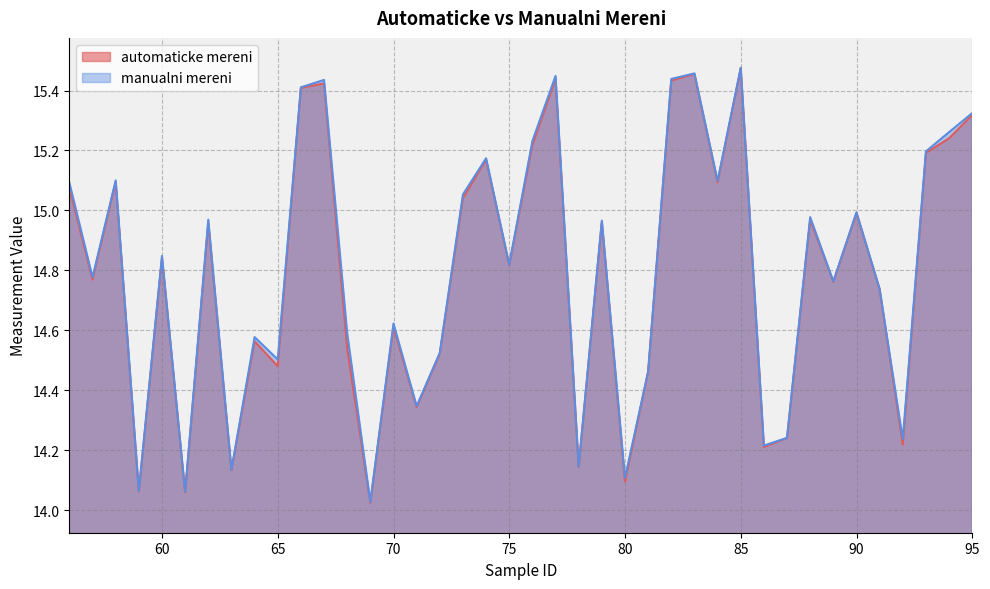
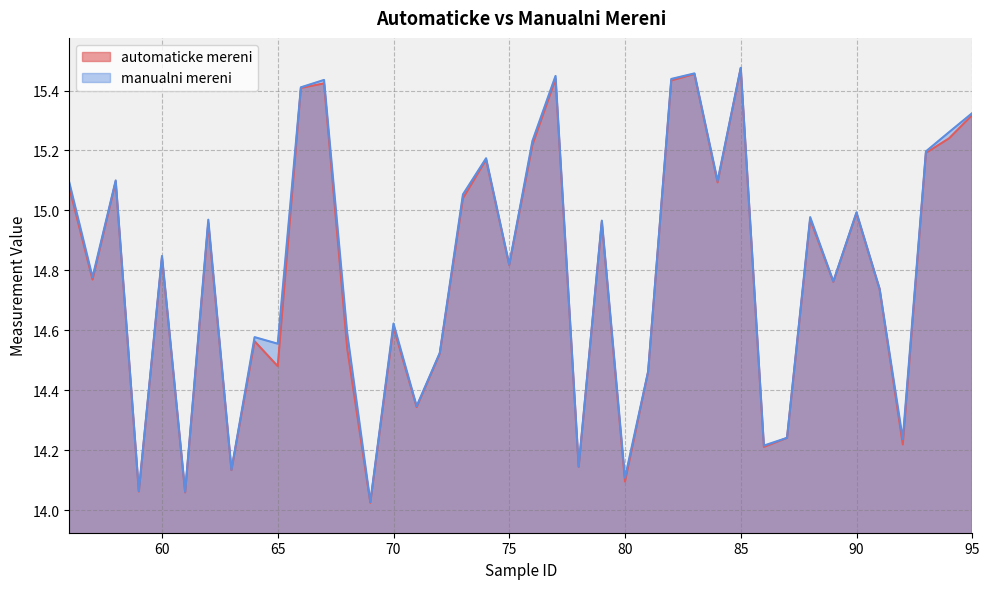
manualni mereni, 65: 14.50 -> 14.56
